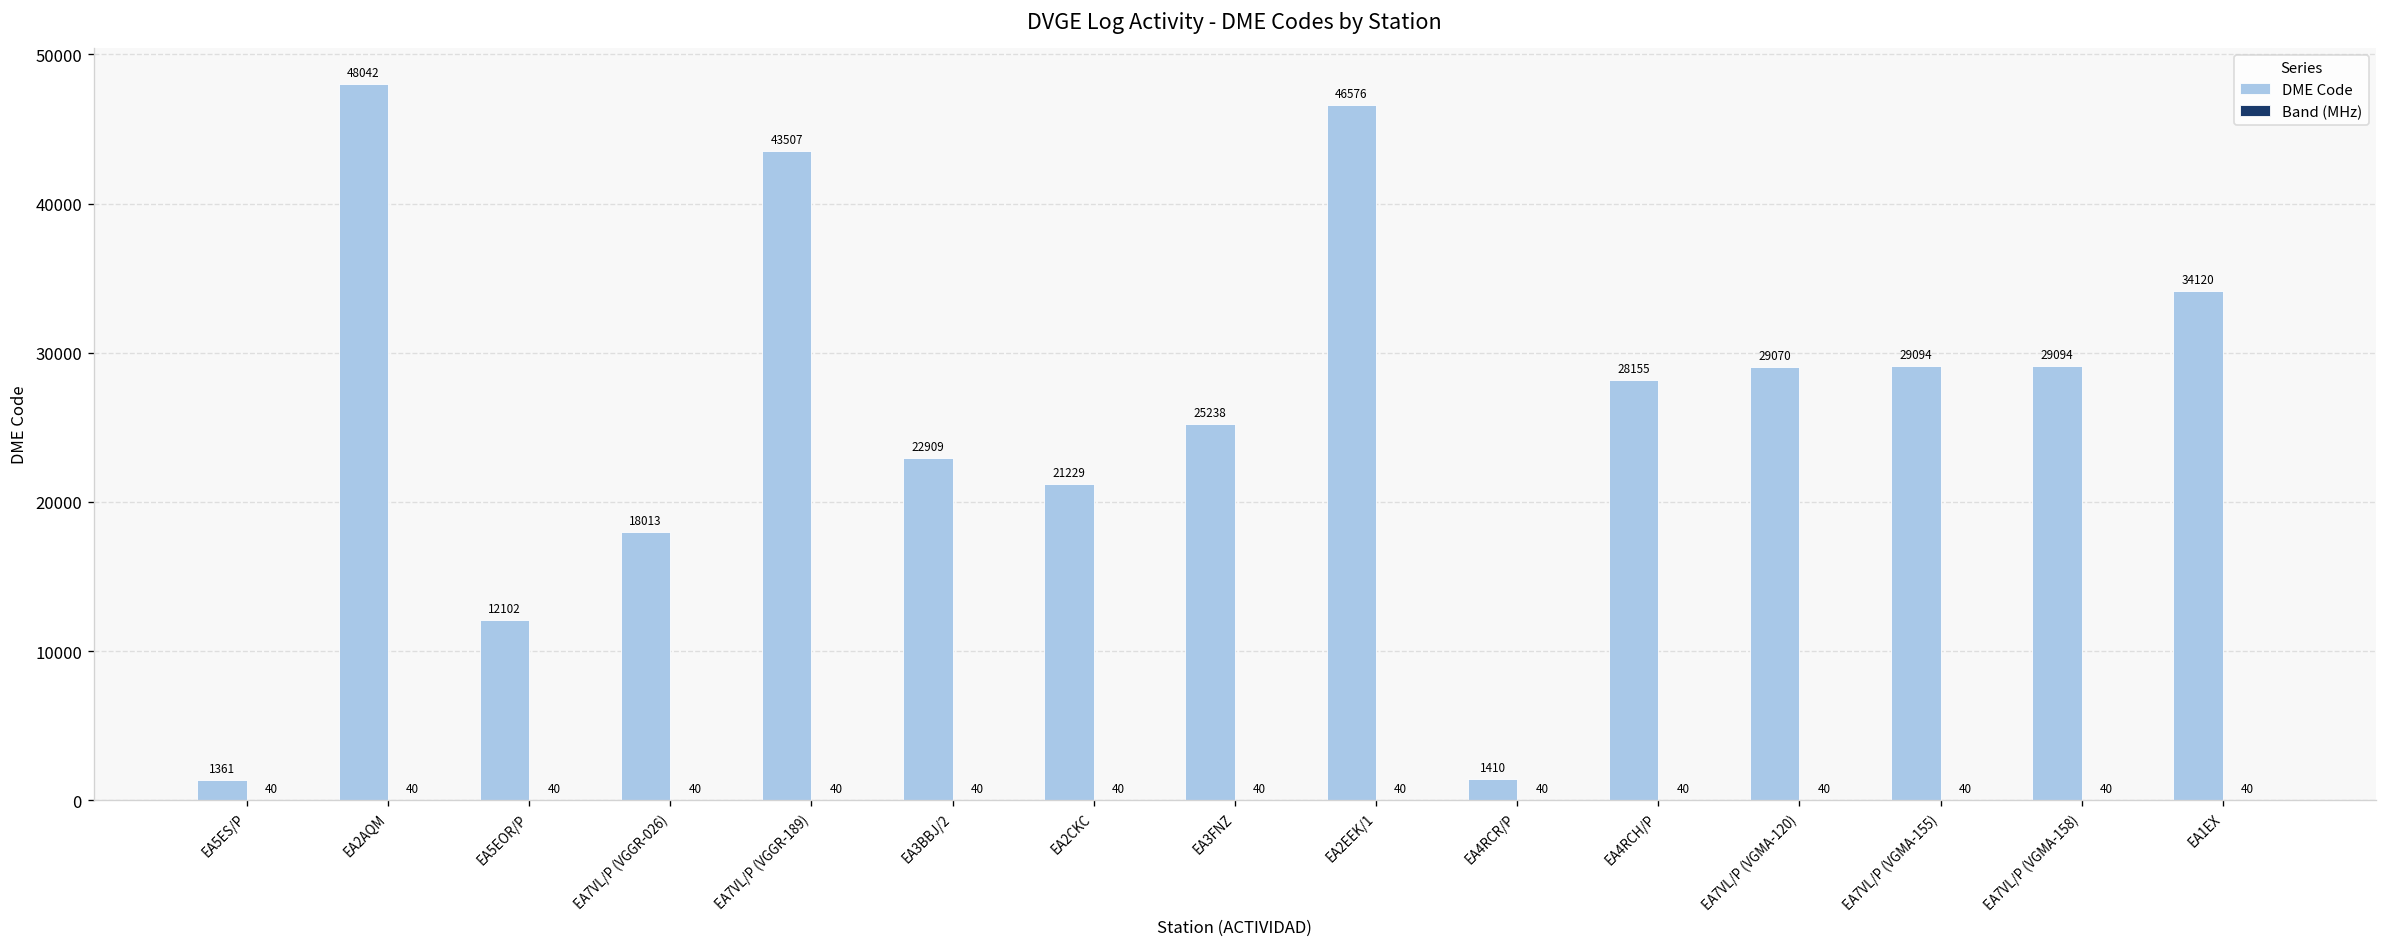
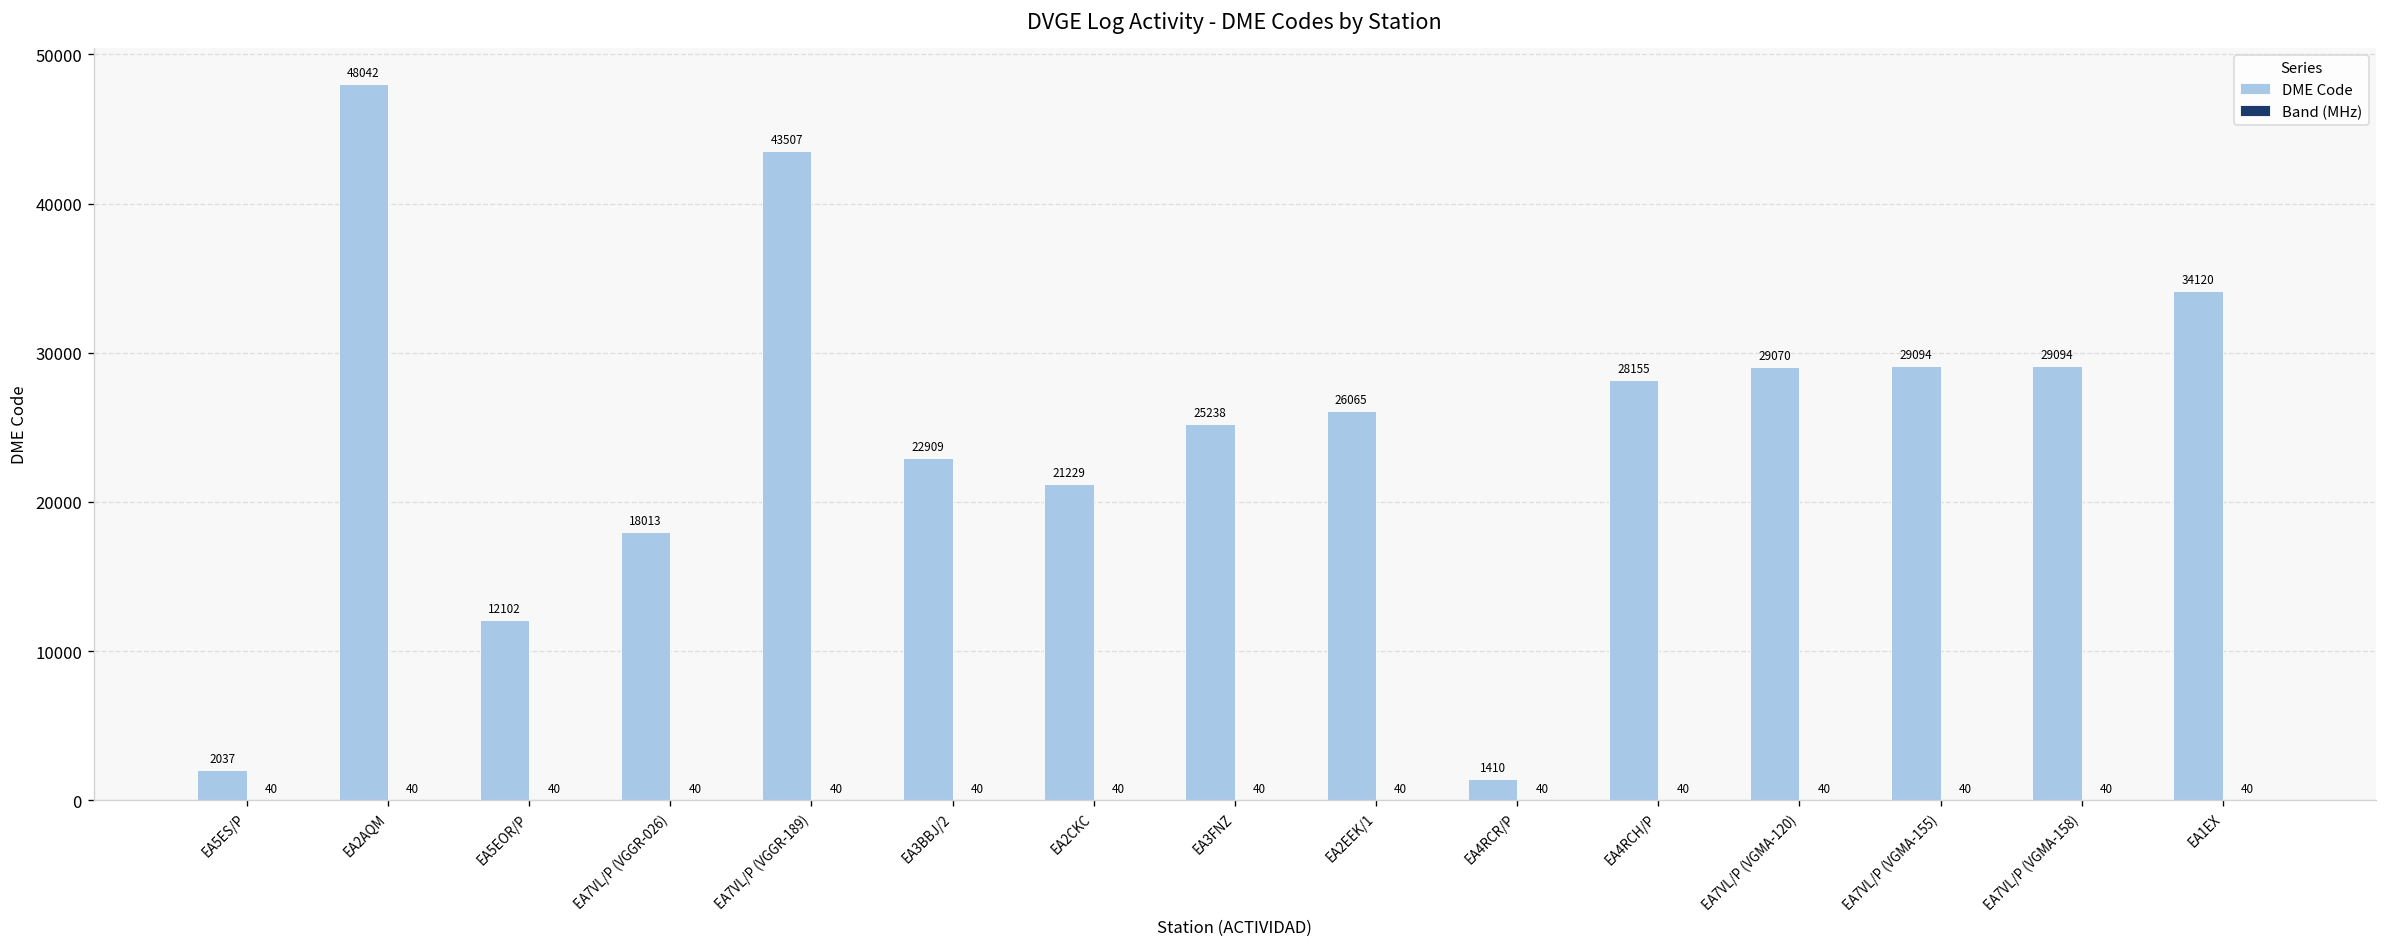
DME Code, EA5ES/P: 1361 -> 2037
DME Code, EA2EEK/1: 46576 -> 26065
